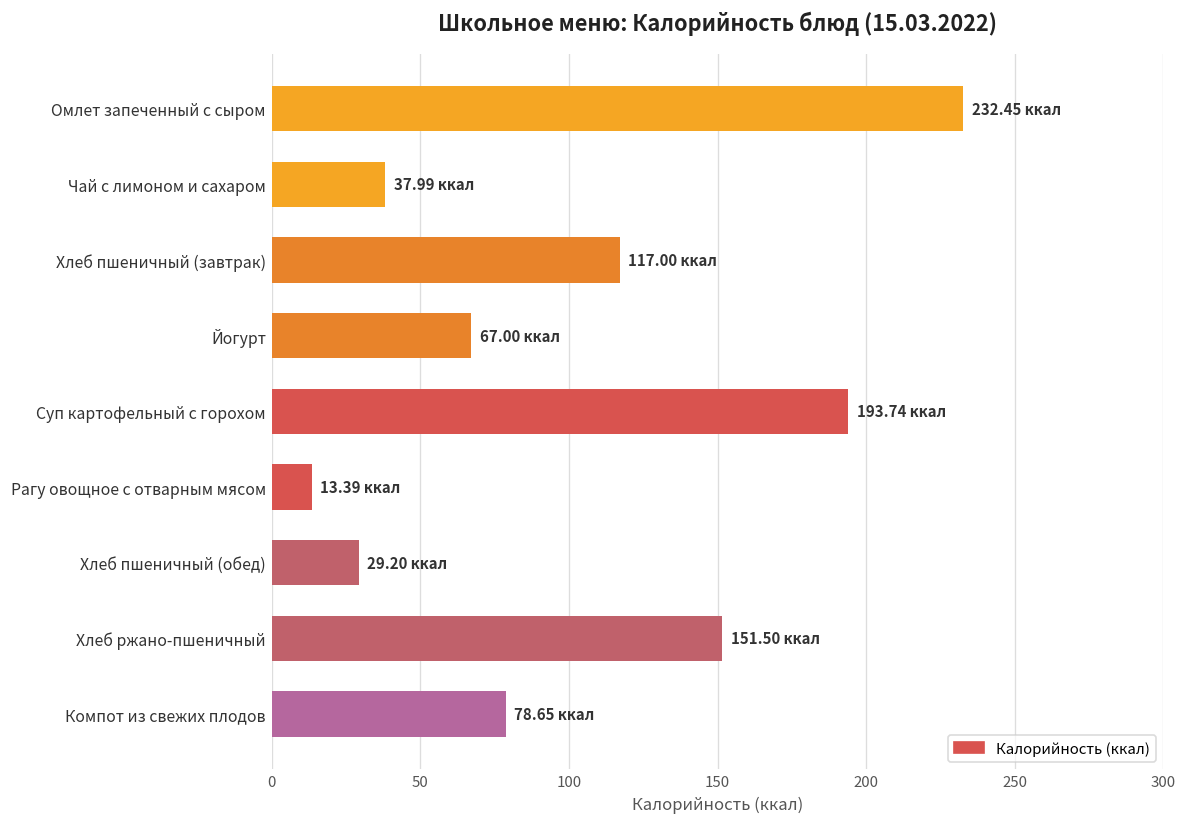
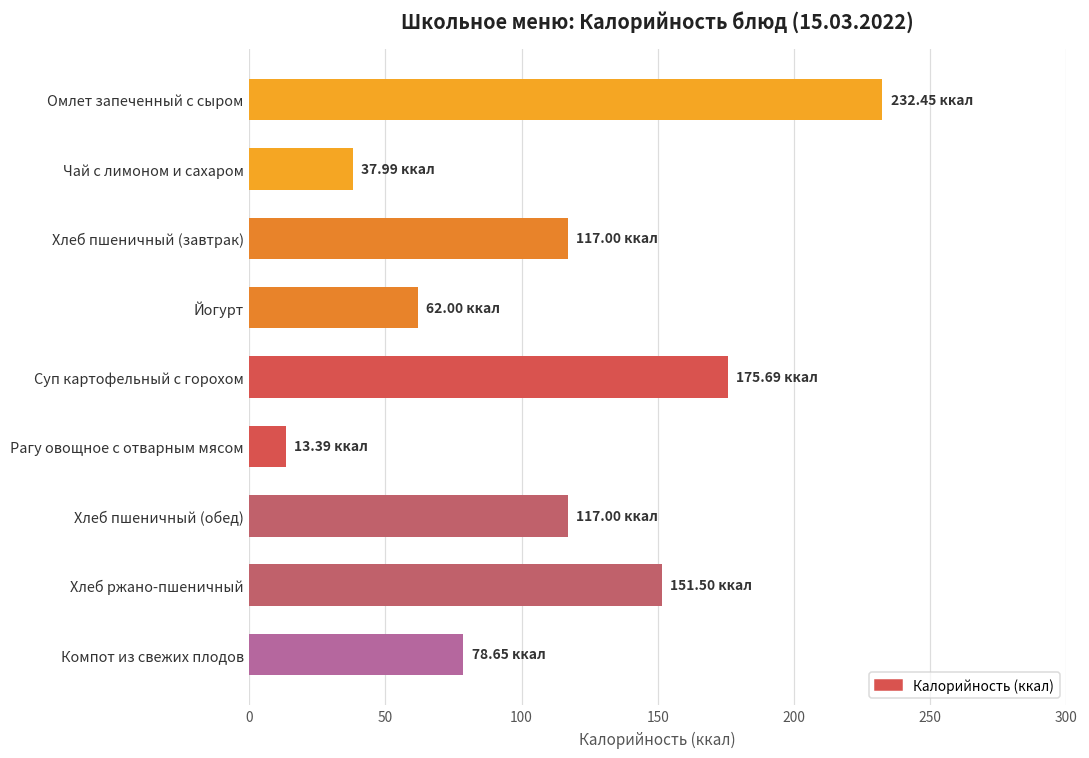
Йогурт: 67.00 -> 62.00
Суп картофельный с горохом: 193.74 -> 175.69
Хлеб пшеничный (обед): 29.20 -> 117.00
